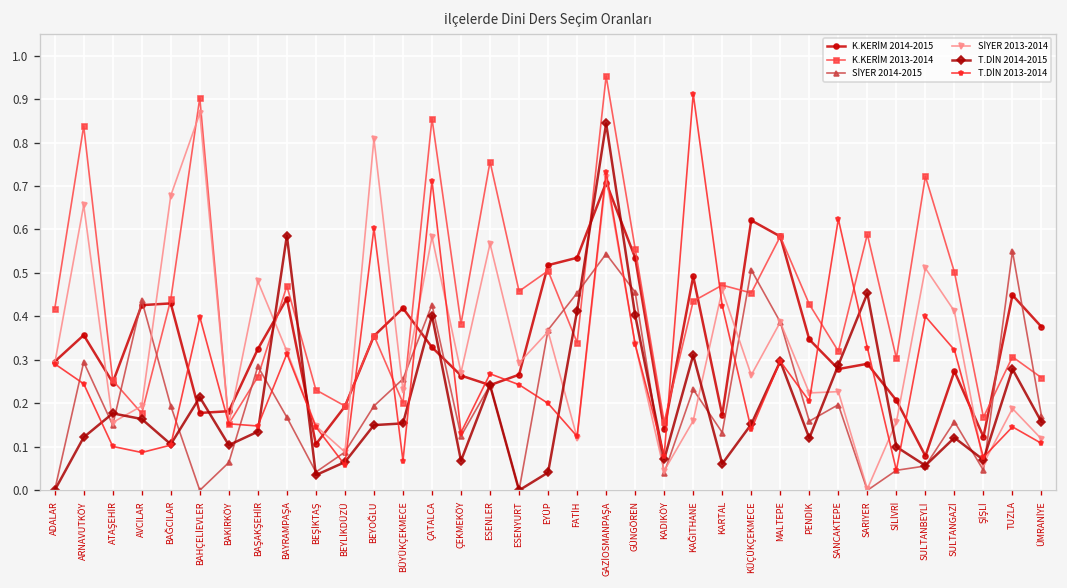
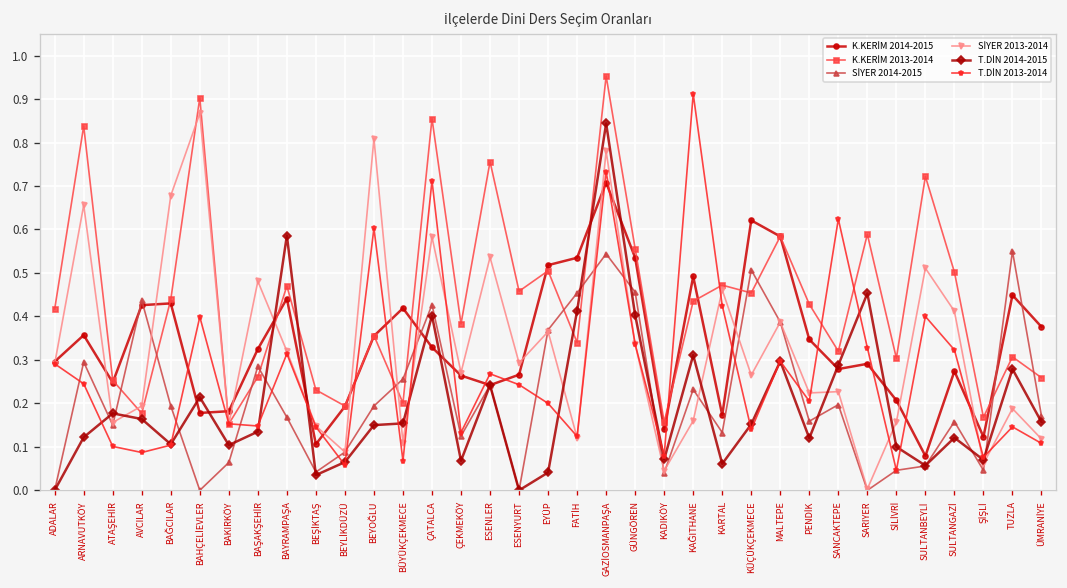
SİYER 2013-2014, BÜYÜKÇEKMECE: 0.23 -> 0.11
SİYER 2013-2014, ESENLER: 0.57 -> 0.54
SİYER 2013-2014, GAZİOSMANPAŞA: 0.72 -> 0.78
